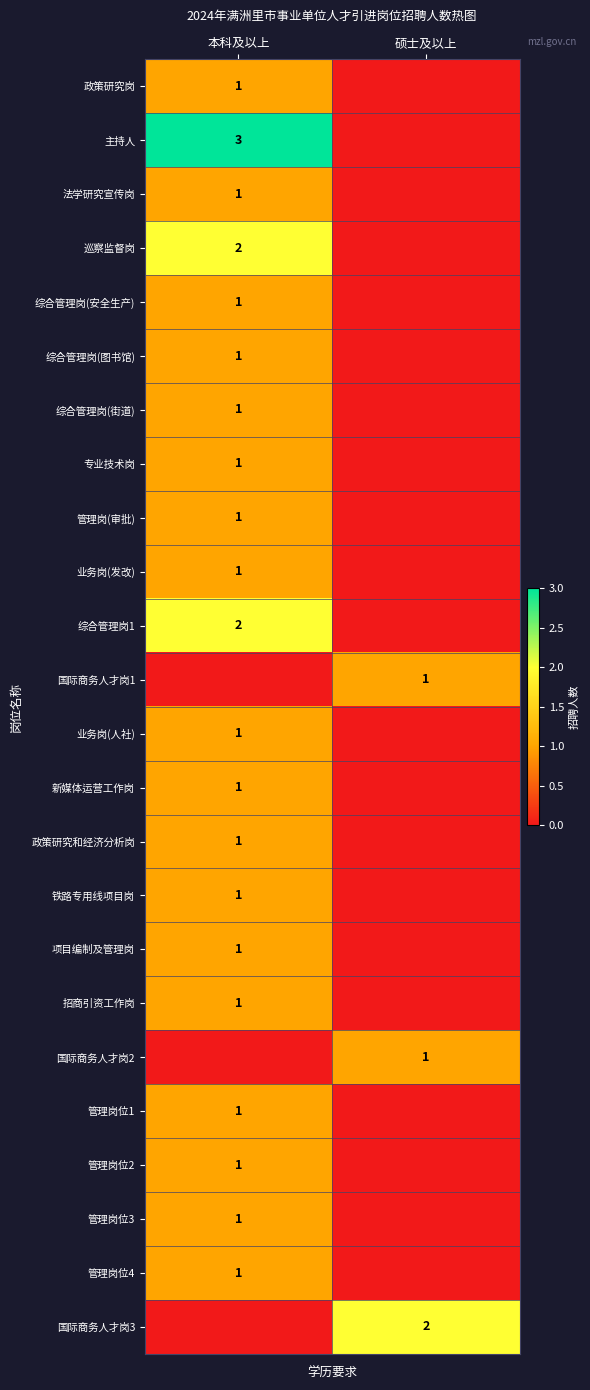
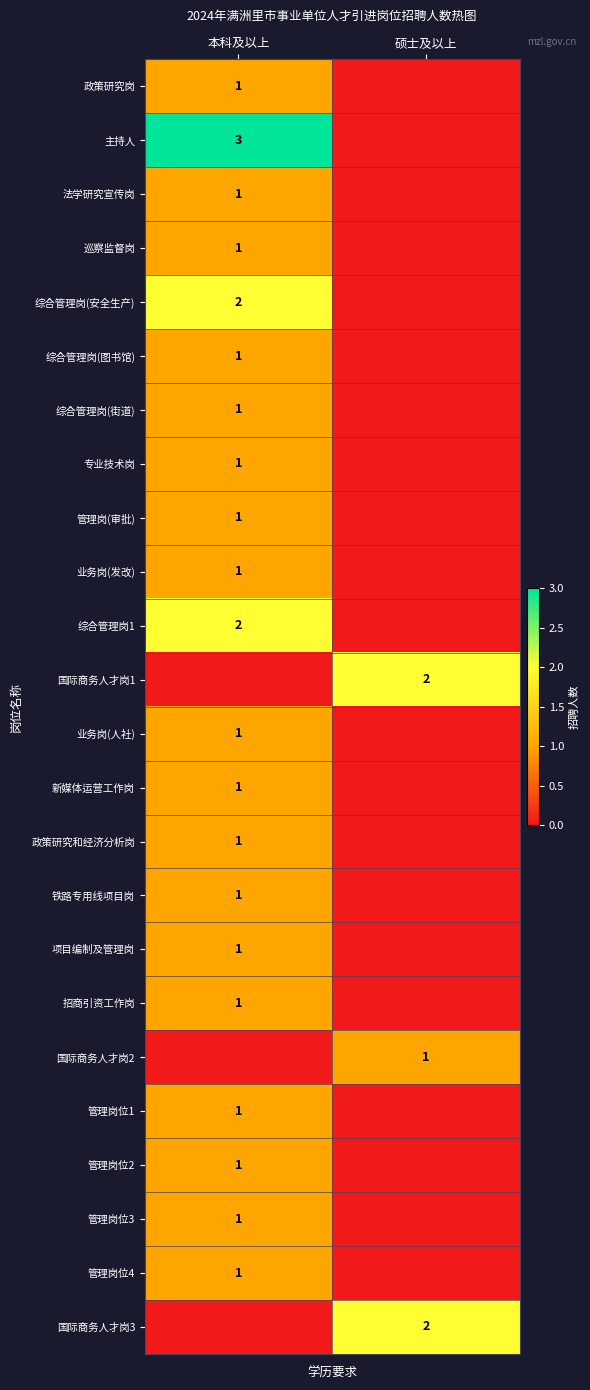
巡察监督岗, 本科及以上: 2 -> 1
综合管理岗(安全生产), 本科及以上: 1 -> 2
国际商务人才岗1, 硕士及以上: 1 -> 2
